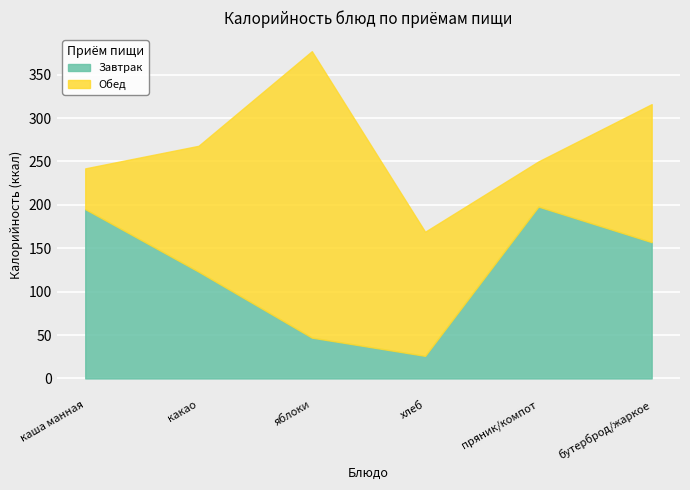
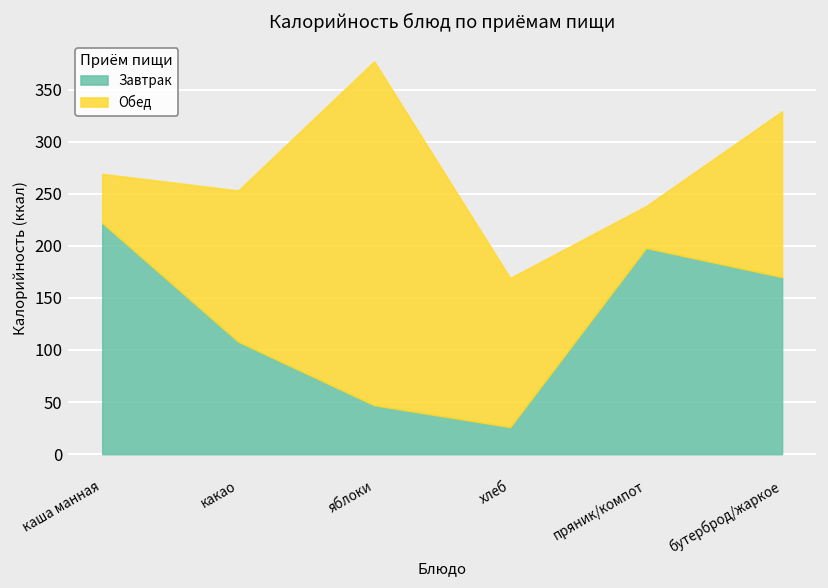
Завтрак, каша манная: 200 -> 220
Завтрак, какао: 120 -> 110
Обед, пряник/компот: 50 -> 40
Завтрак, бутерброд/жаркое: 160 -> 170
